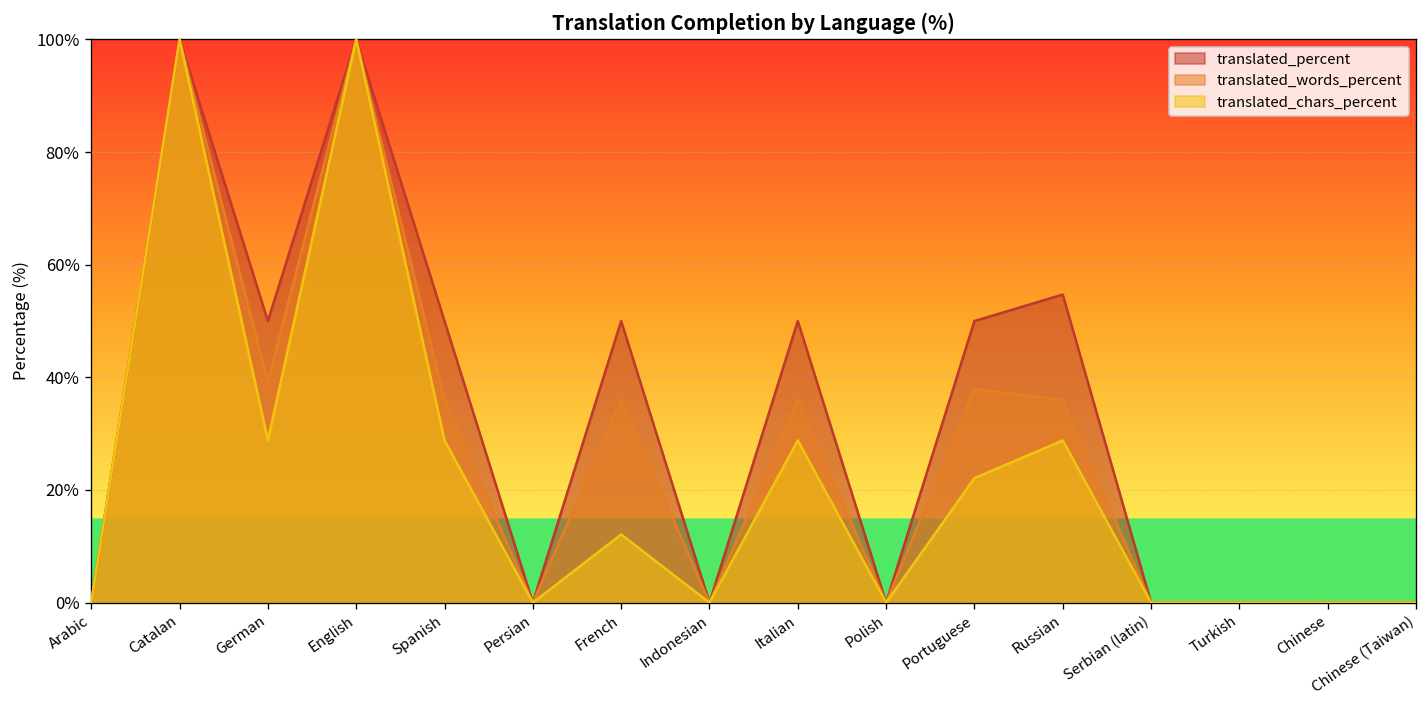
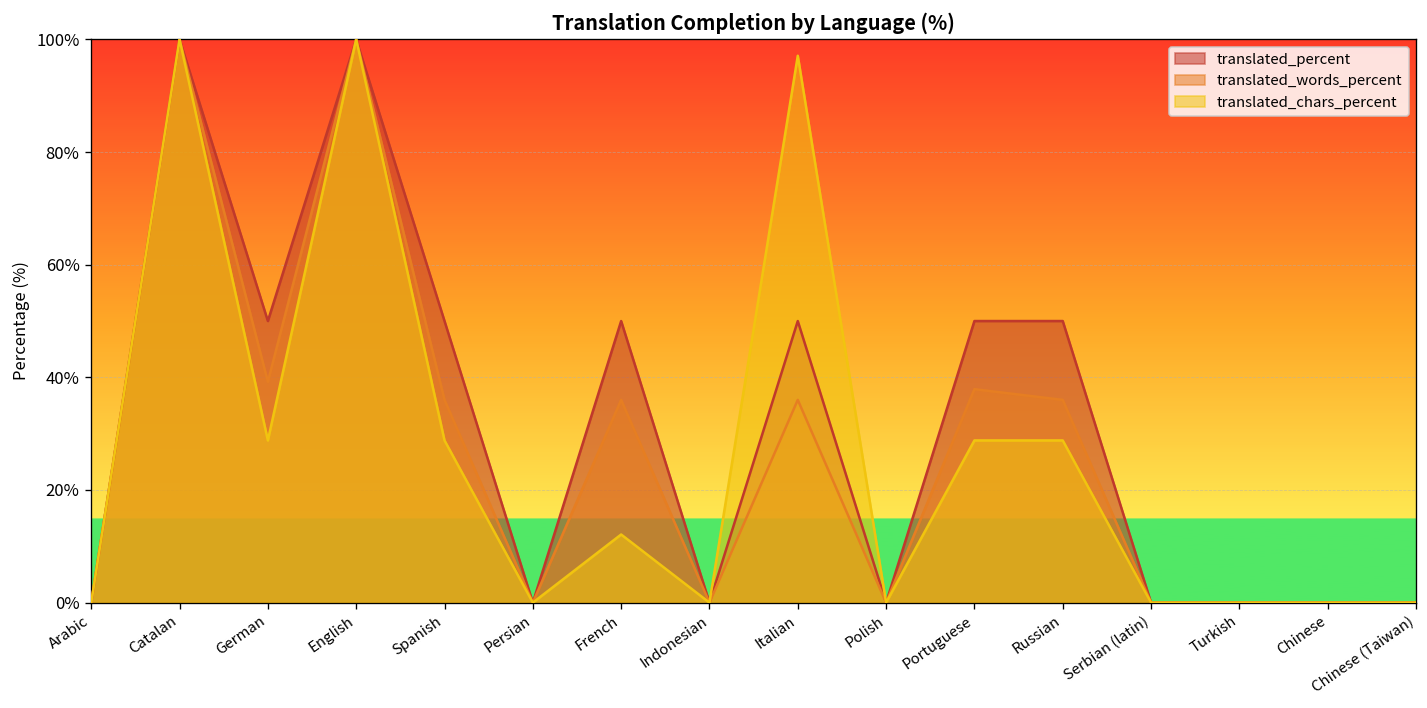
translated_chars_percent, Italian: 29% -> 97%
translated_chars_percent, Portuguese: 22% -> 29%
translated_percent, Russian: 55% -> 50%
